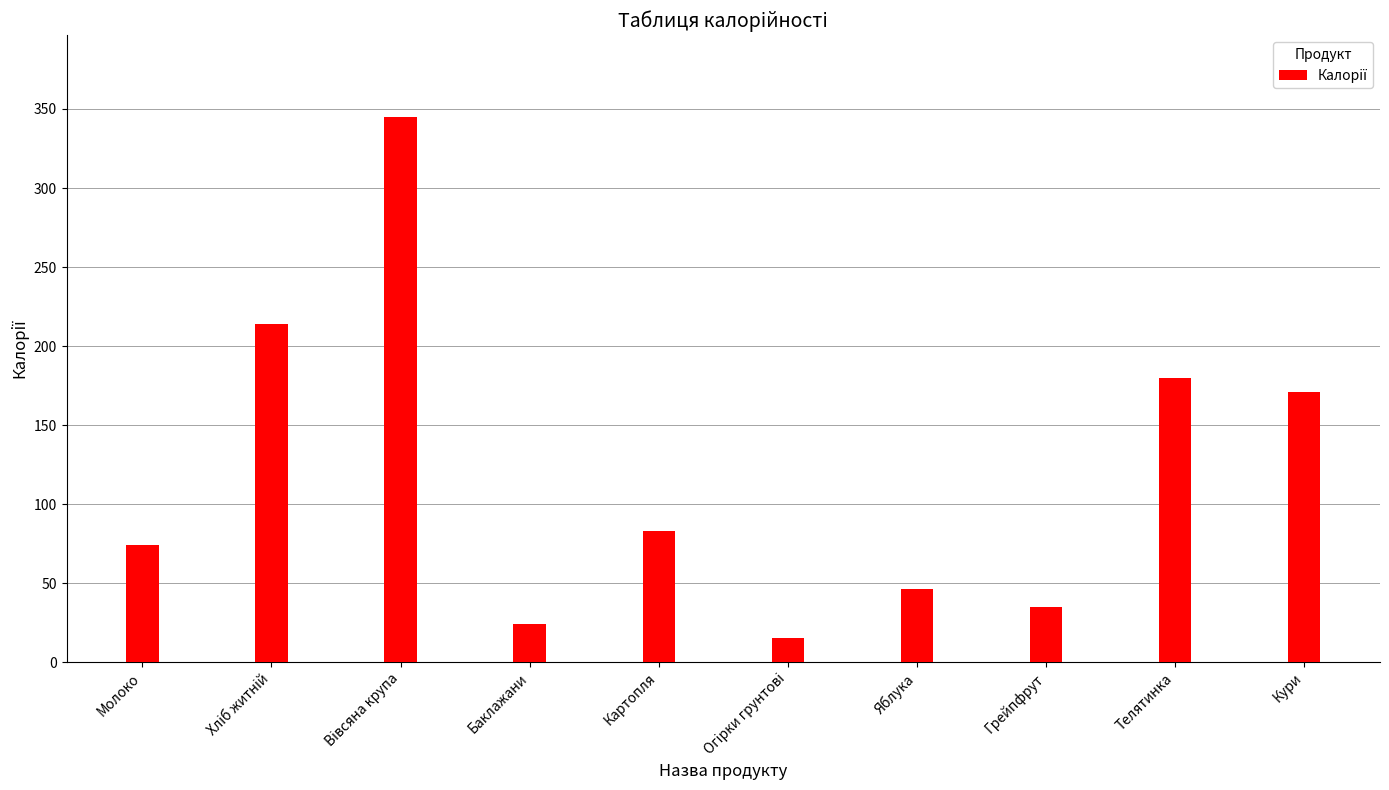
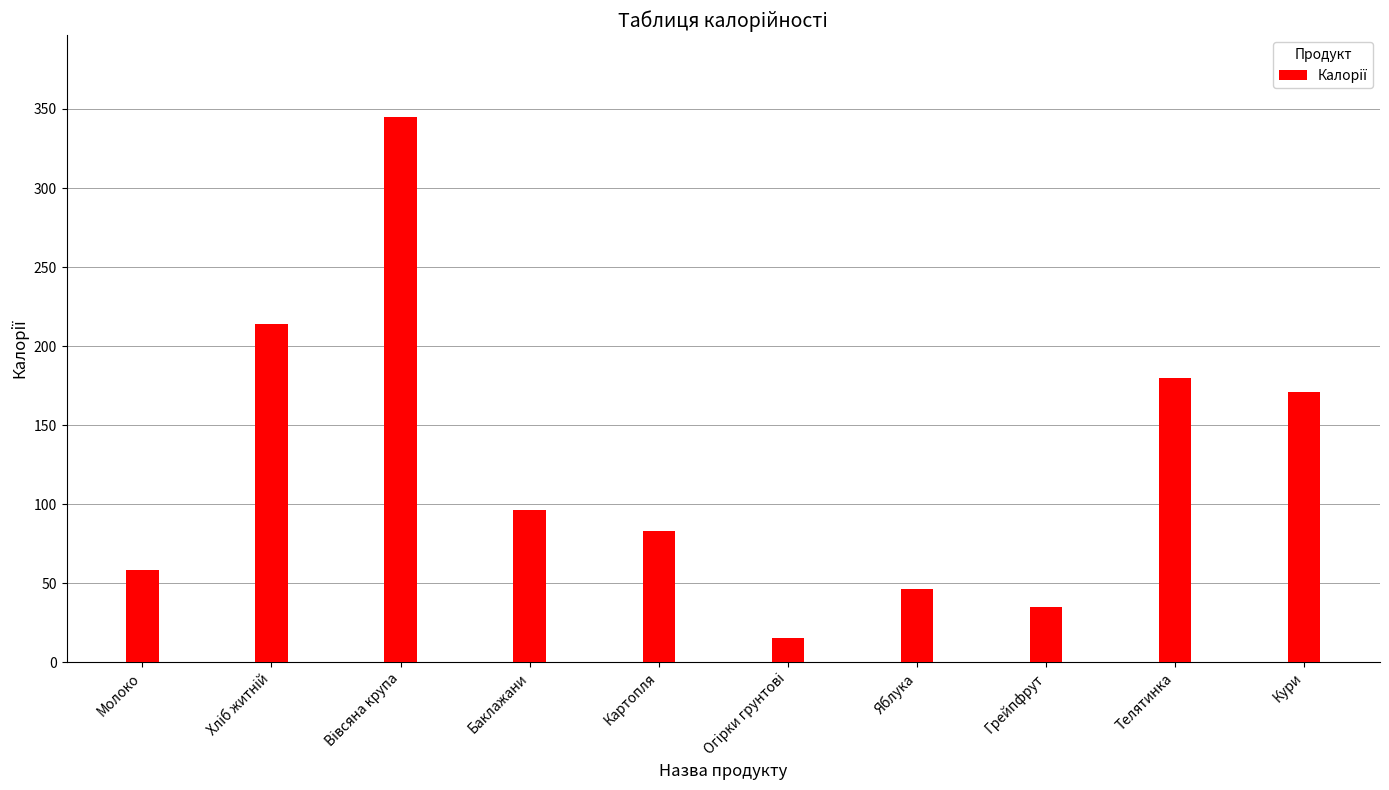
Молоко: 74 -> 58
Баклажани: 24 -> 96
